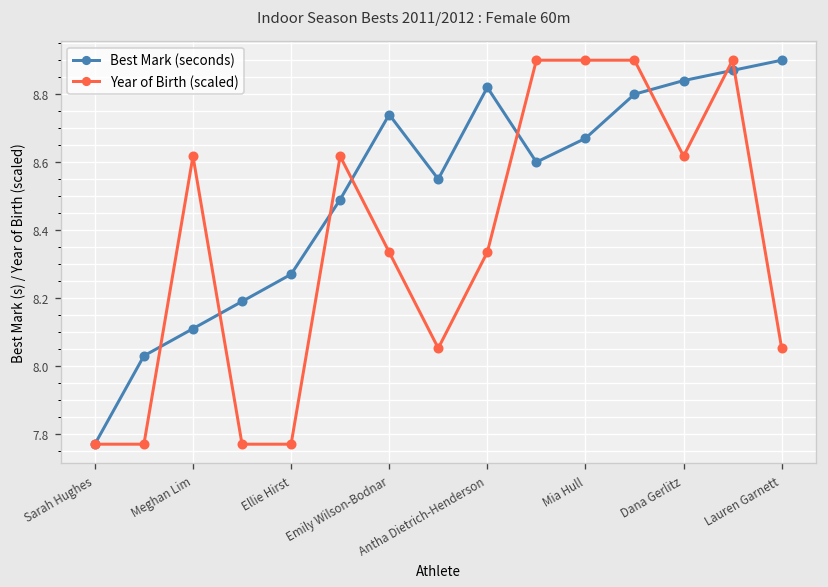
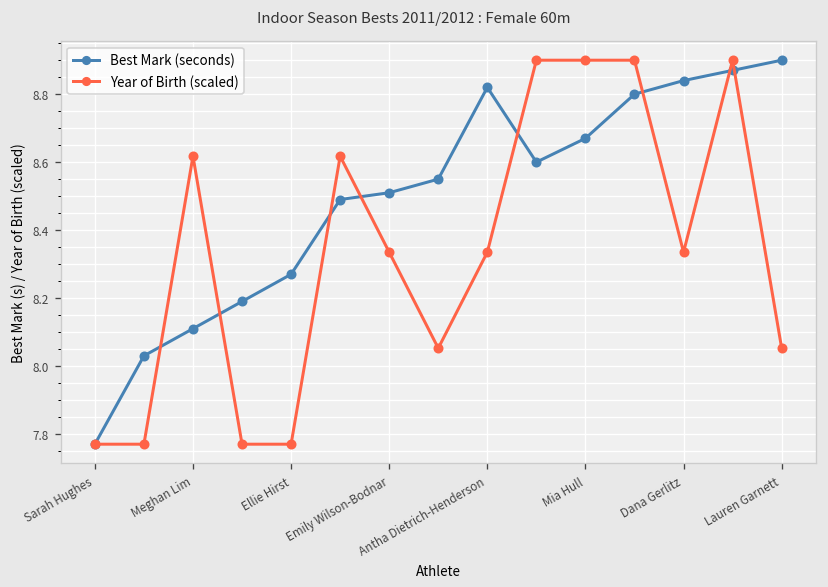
Best Mark (seconds), Emily Wilson-Bodnar: 8.74 -> 8.51
Year of Birth (scaled), Dana Gerlitz: 8.62 -> 8.34
